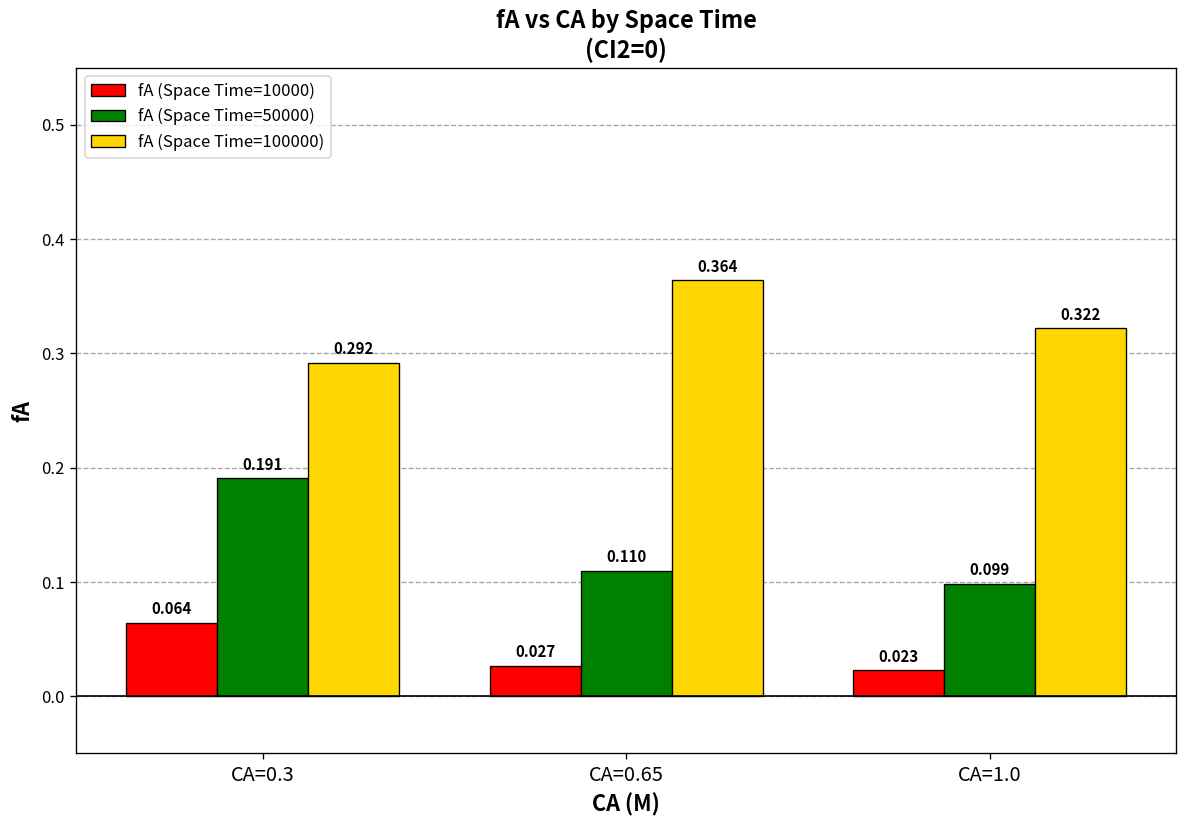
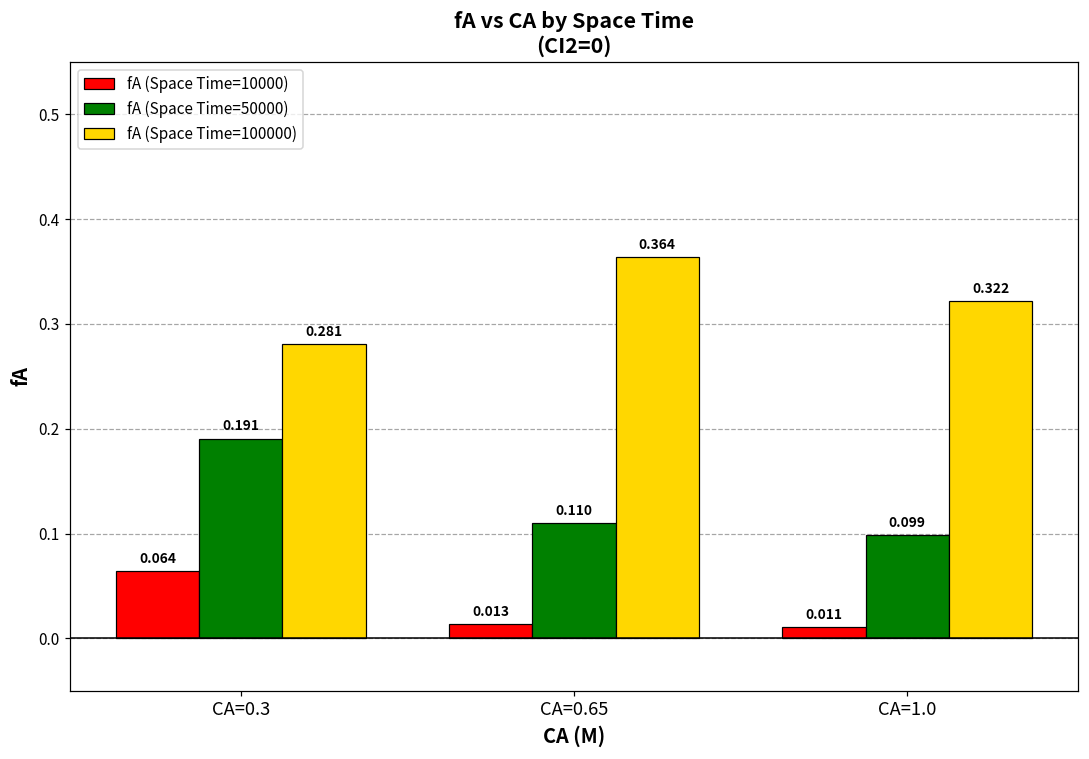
fA (Space Time=100000), CA=0.3: 0.292 -> 0.281
fA (Space Time=10000), CA=0.65: 0.027 -> 0.013
fA (Space Time=10000), CA=1.0: 0.023 -> 0.011
